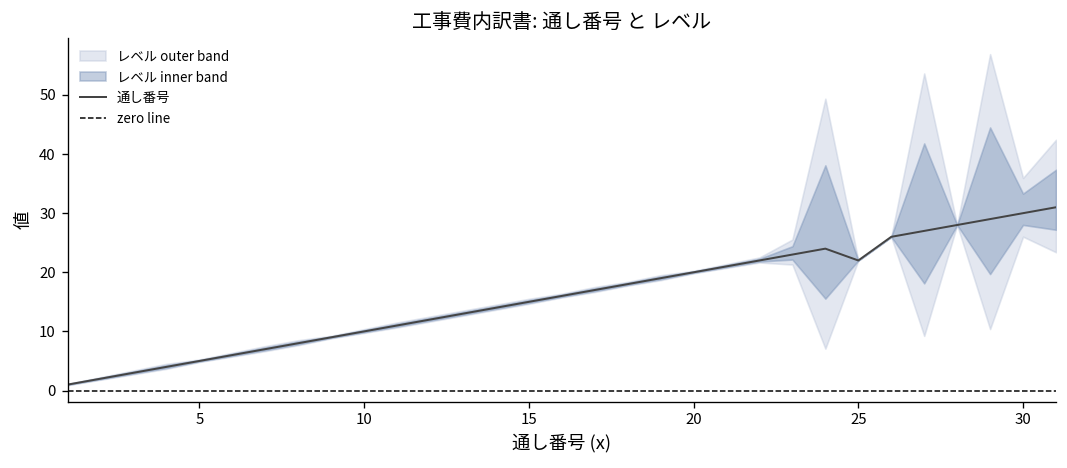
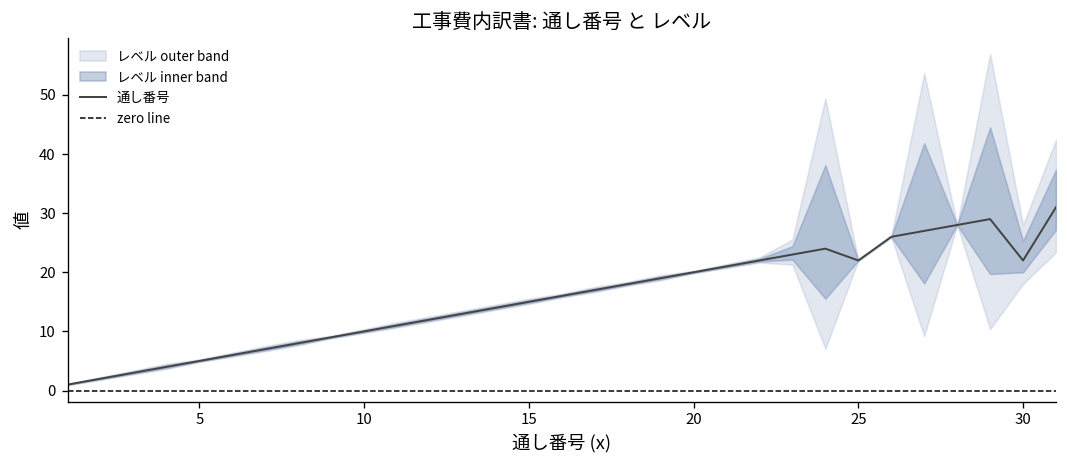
通し番号, 30: 30 -> 22
